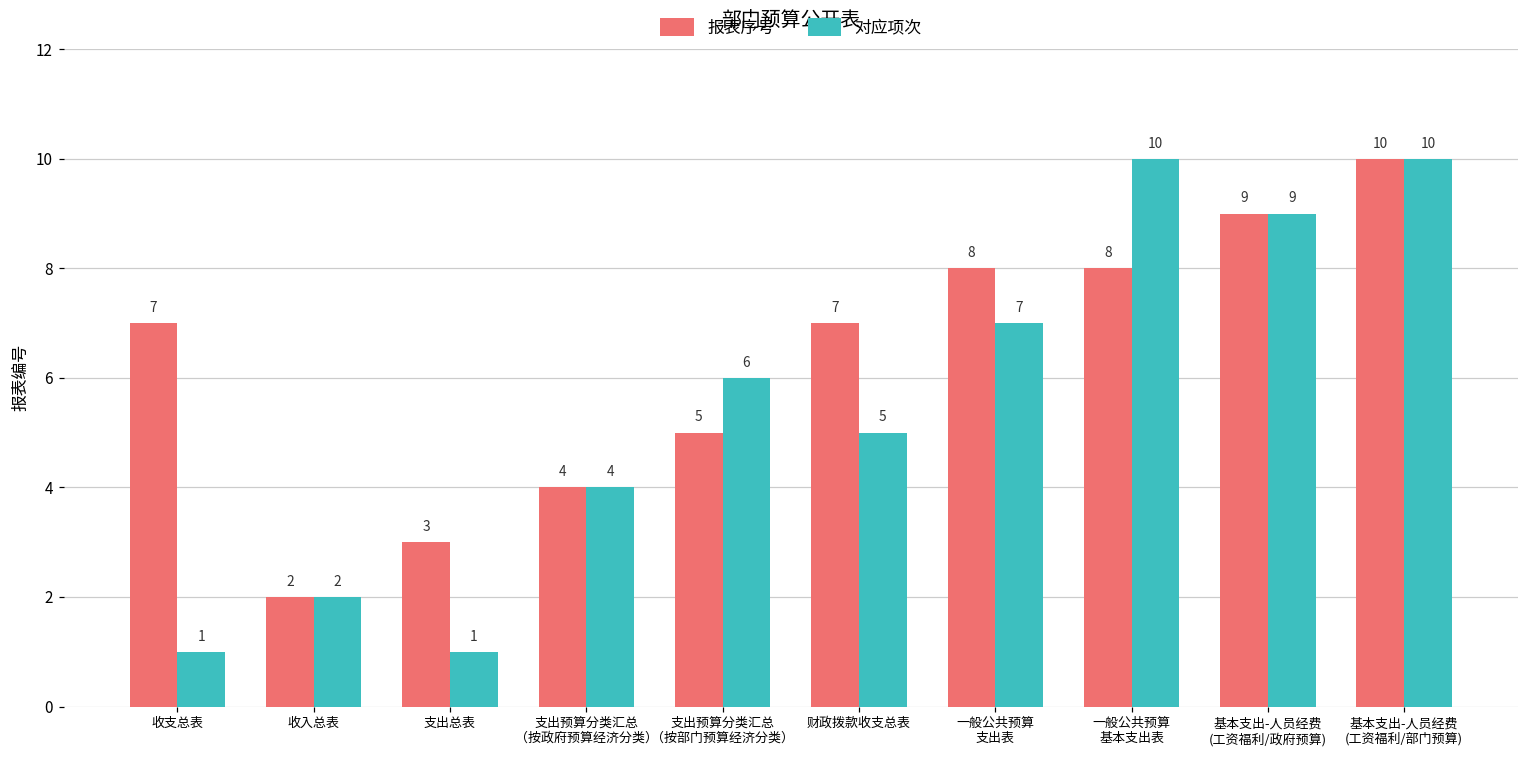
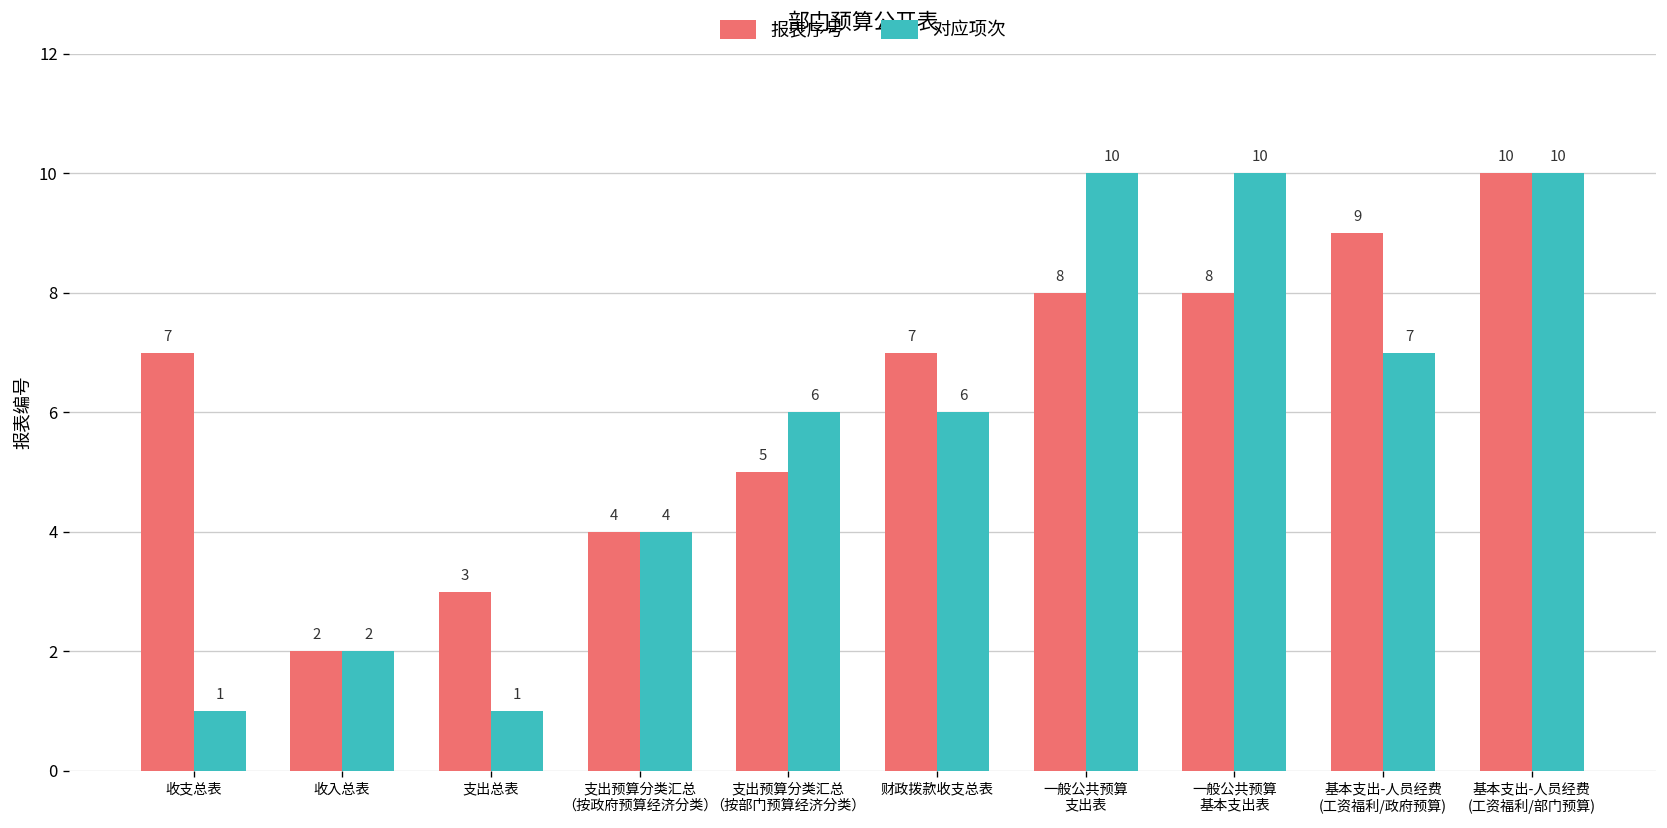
对应项次, 财政拨款收支总表: 5 -> 6
对应项次, 一般公共预算 支出表: 7 -> 10
对应项次, 基本支出-人员经费 (工资福利/政府预算): 9 -> 7
